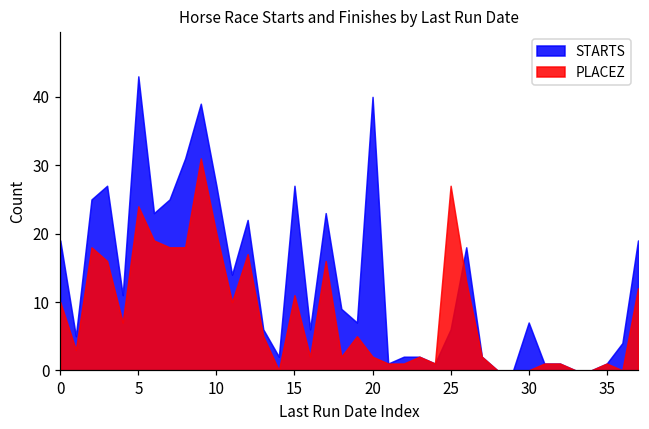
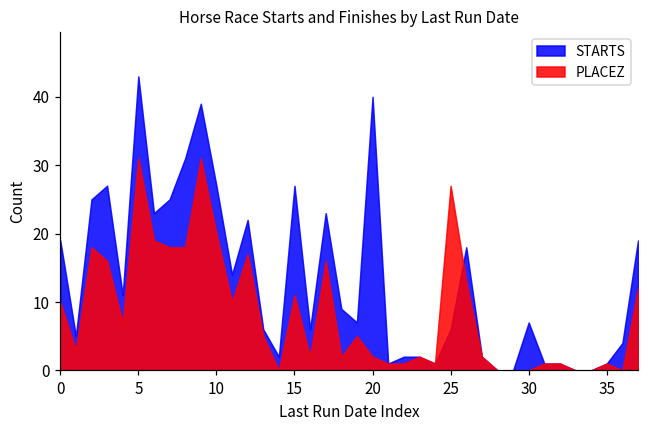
PLACEZ, 5: 24 -> 31
